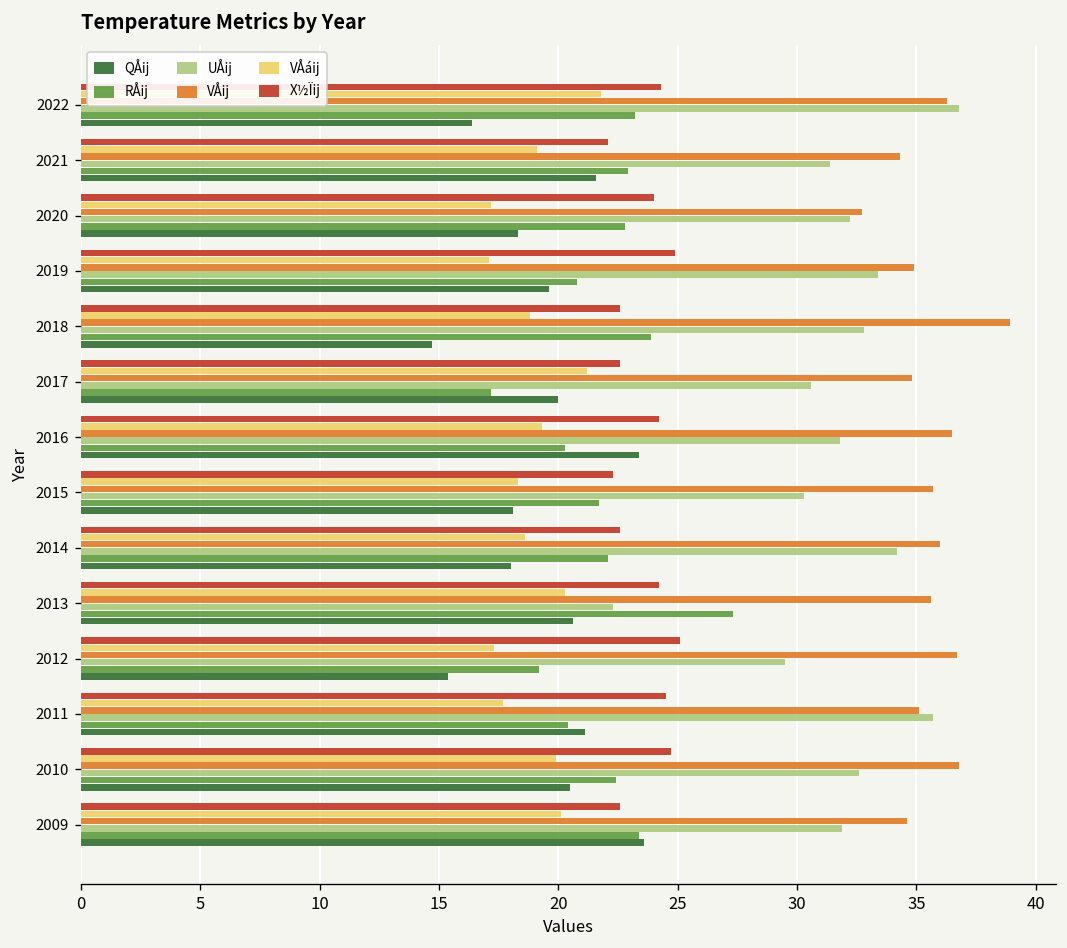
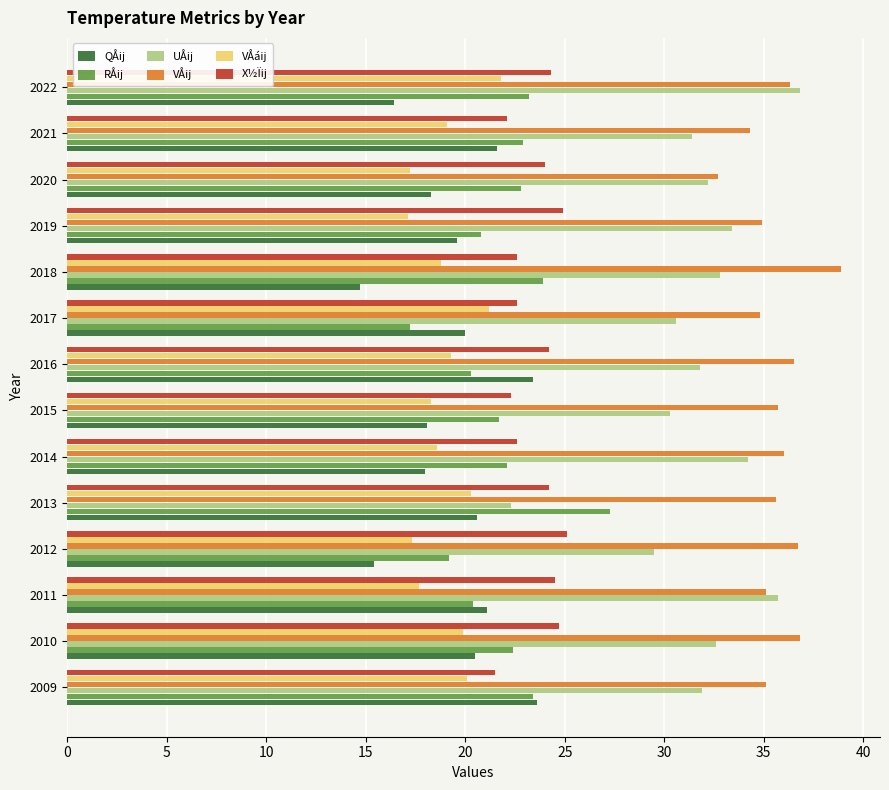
X½Ïij, 2009: 22.6 -> 21.5
VÅij, 2009: 34.6 -> 35.1
